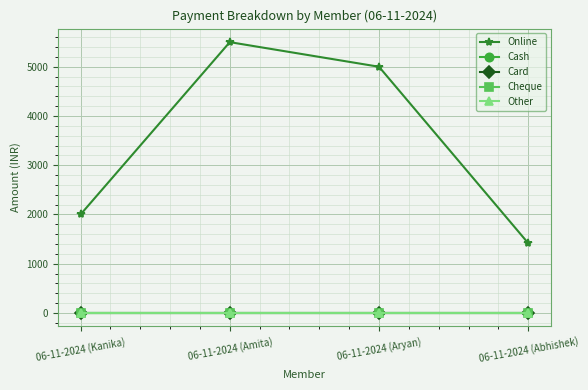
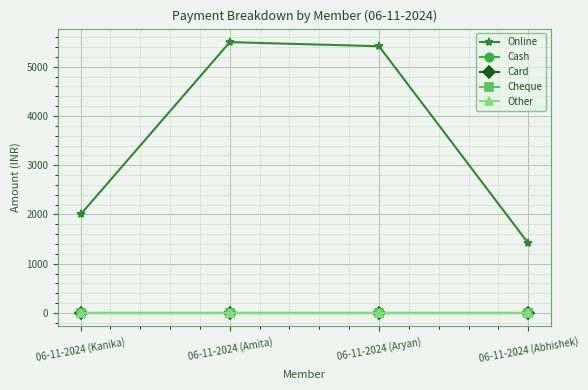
Online, 06-11-2024 (Aryan): 5000 -> 5400
